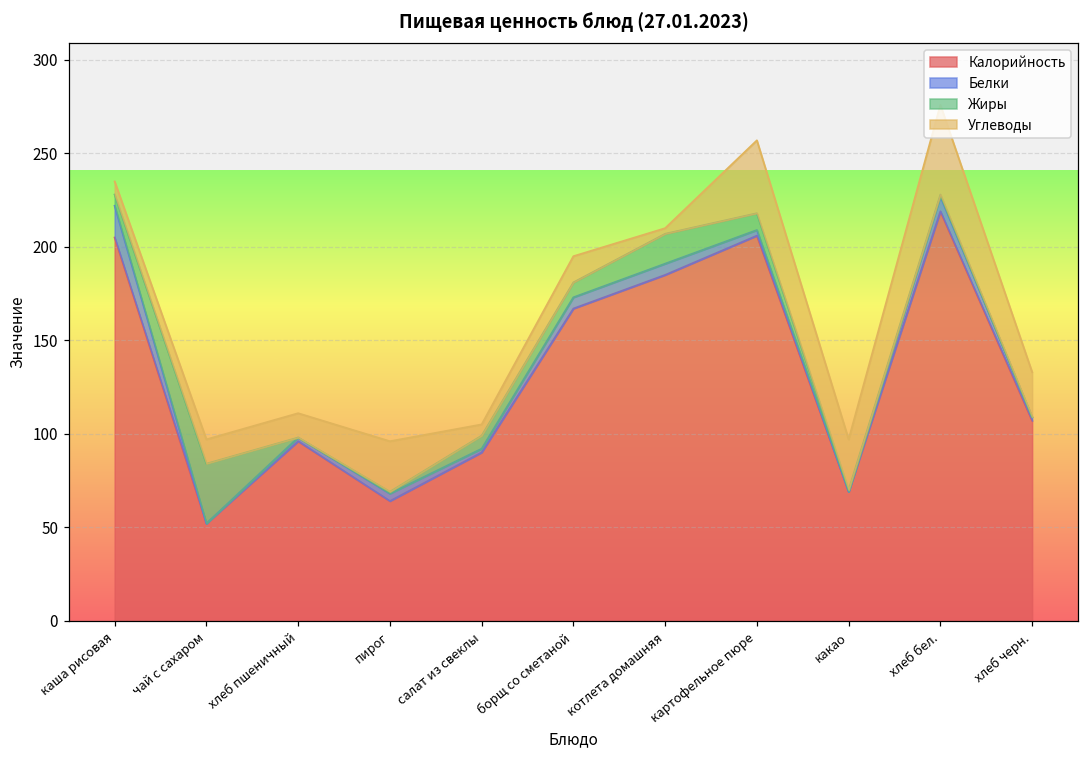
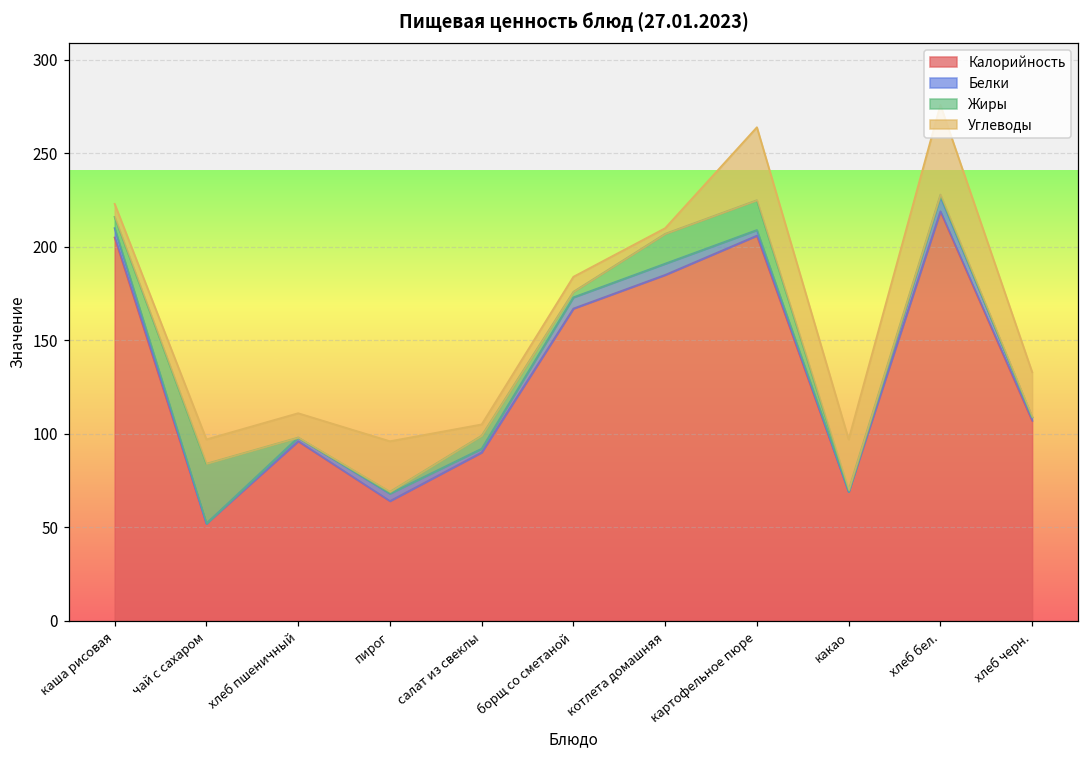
Белки, каша рисовая: 17 -> 5
Жиры, борщ со сметаной: 8 -> 3
Углеводы, борщ со сметаной: 14 -> 8
Жиры, картофельное пюре: 9 -> 16
